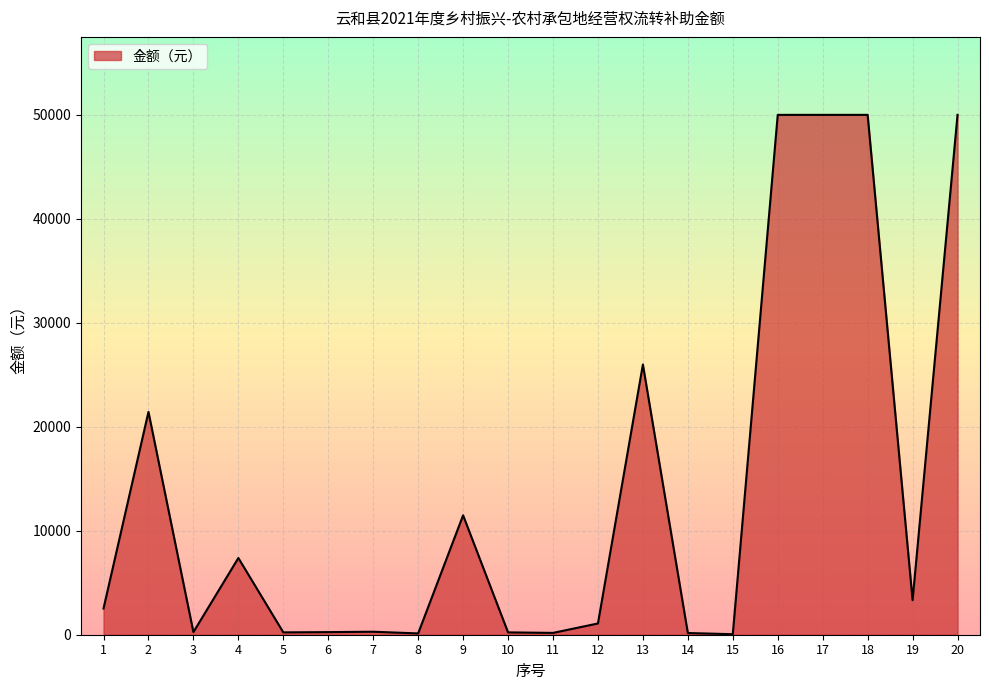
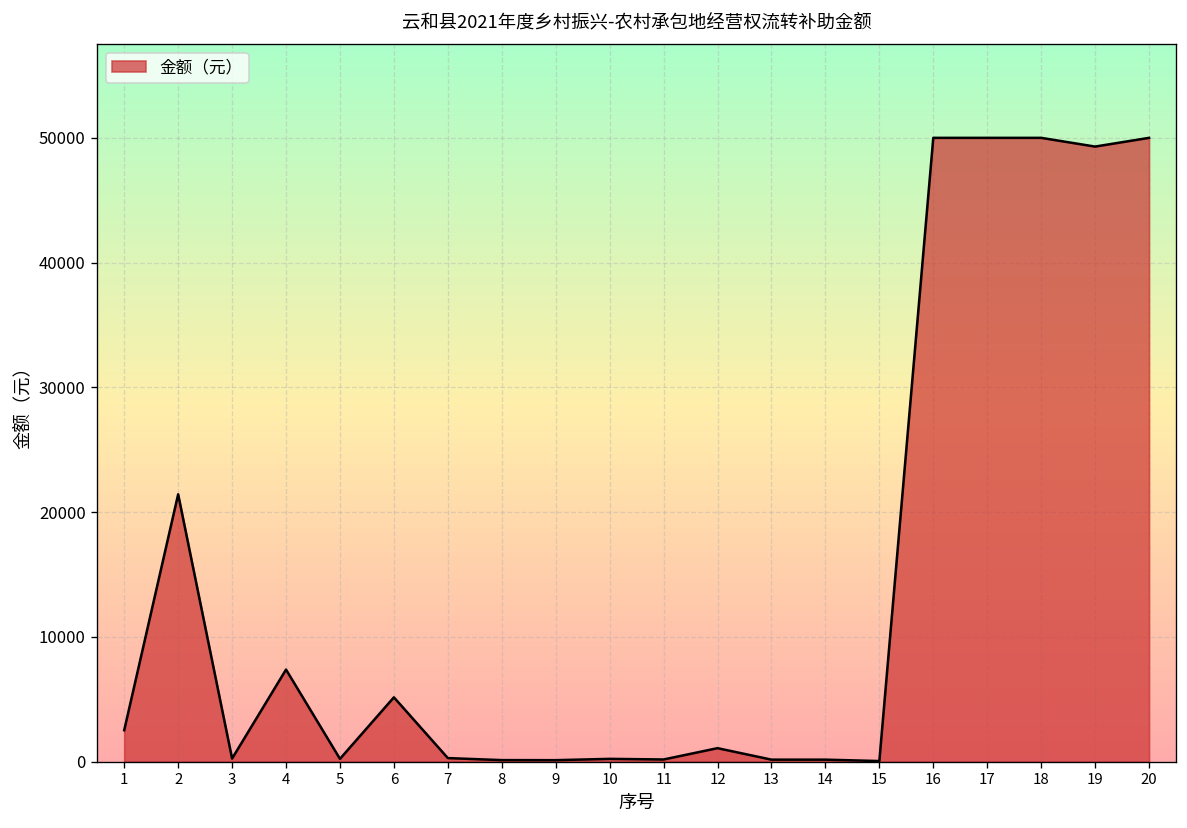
6: 300 -> 5200
9: 11500 -> 100
13: 26000 -> 200
19: 3300 -> 49300
